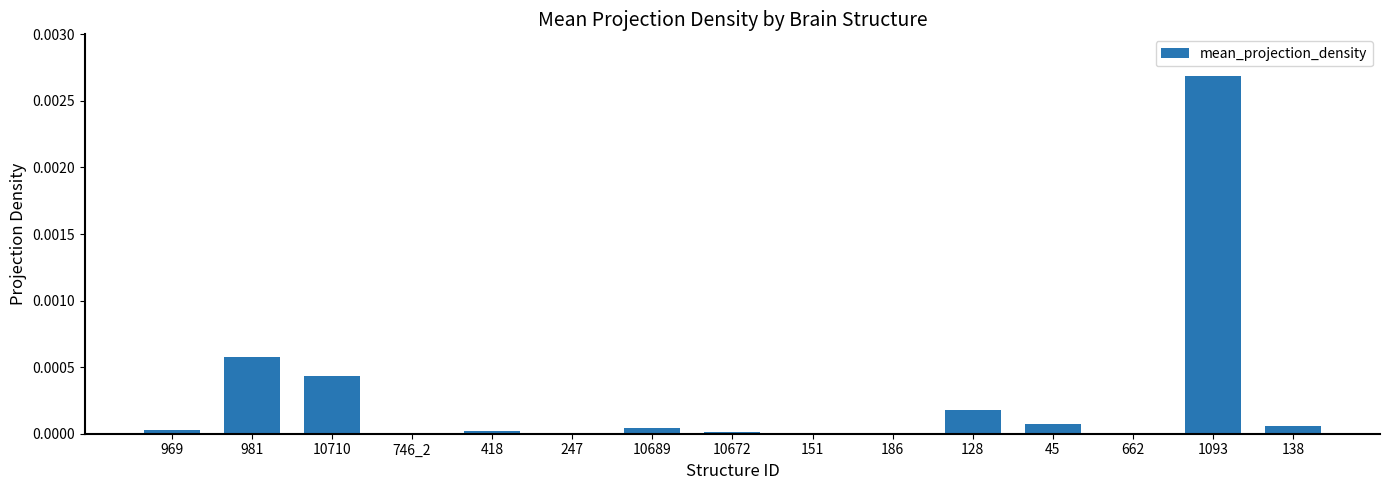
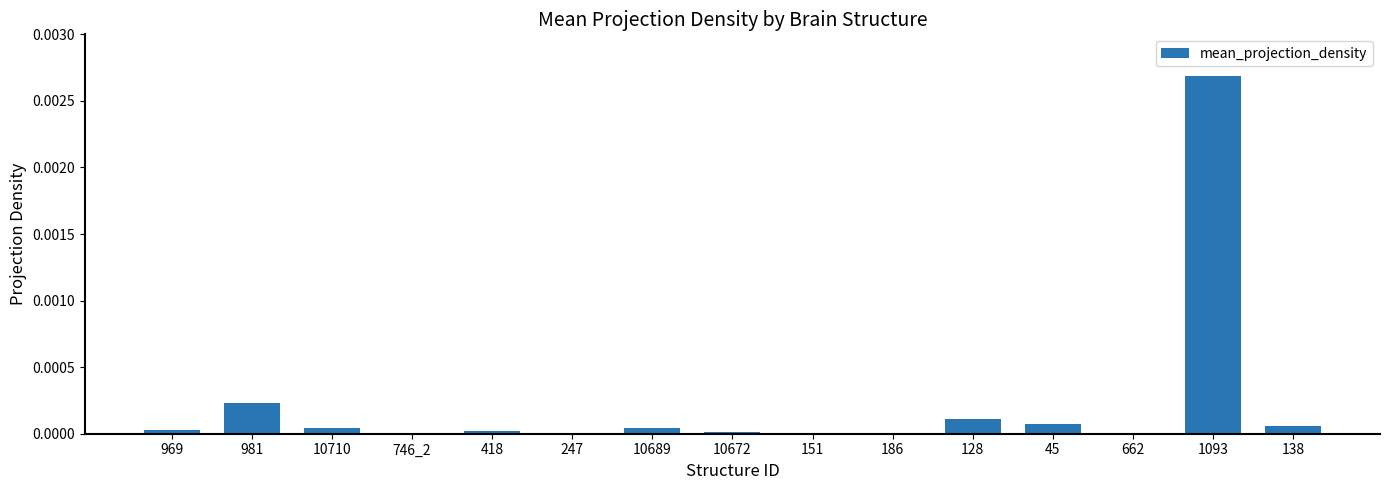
981: 0.00058 -> 0.00023
10710: 0.00043 -> 0.00004
128: 0.00018 -> 0.00011
